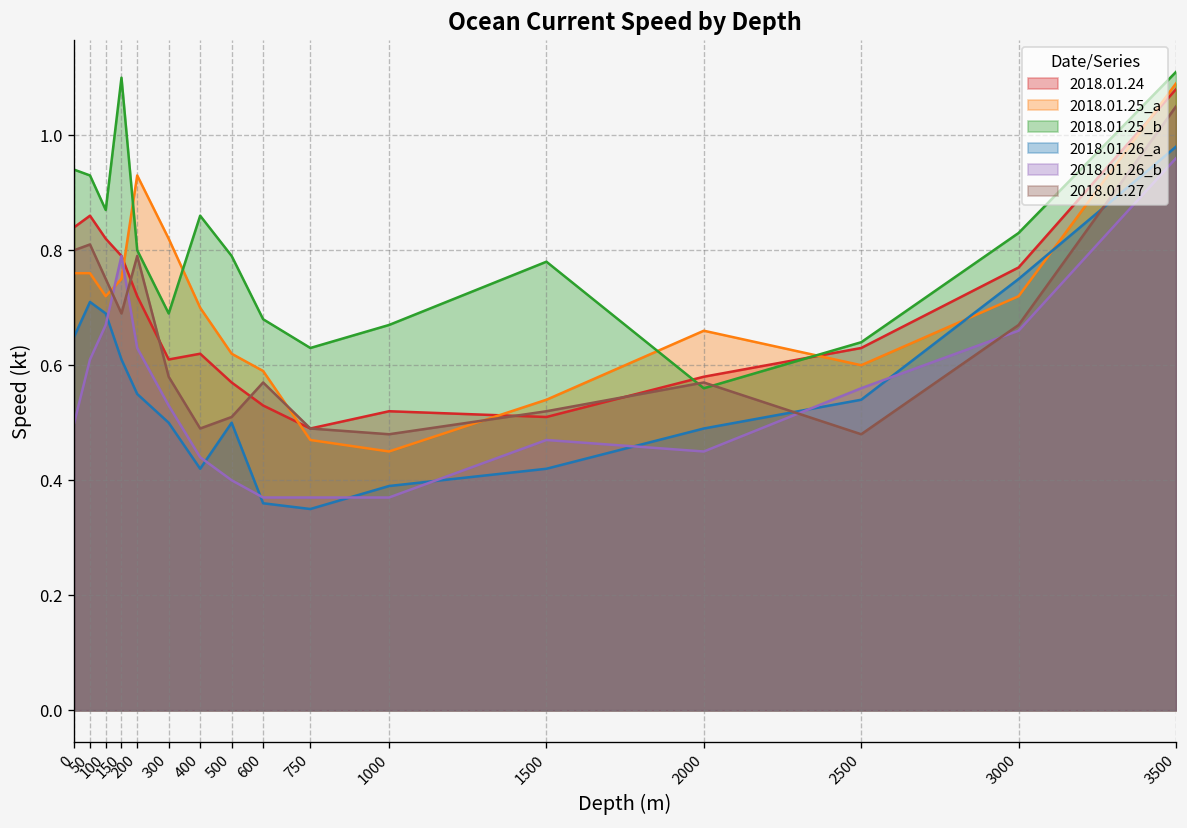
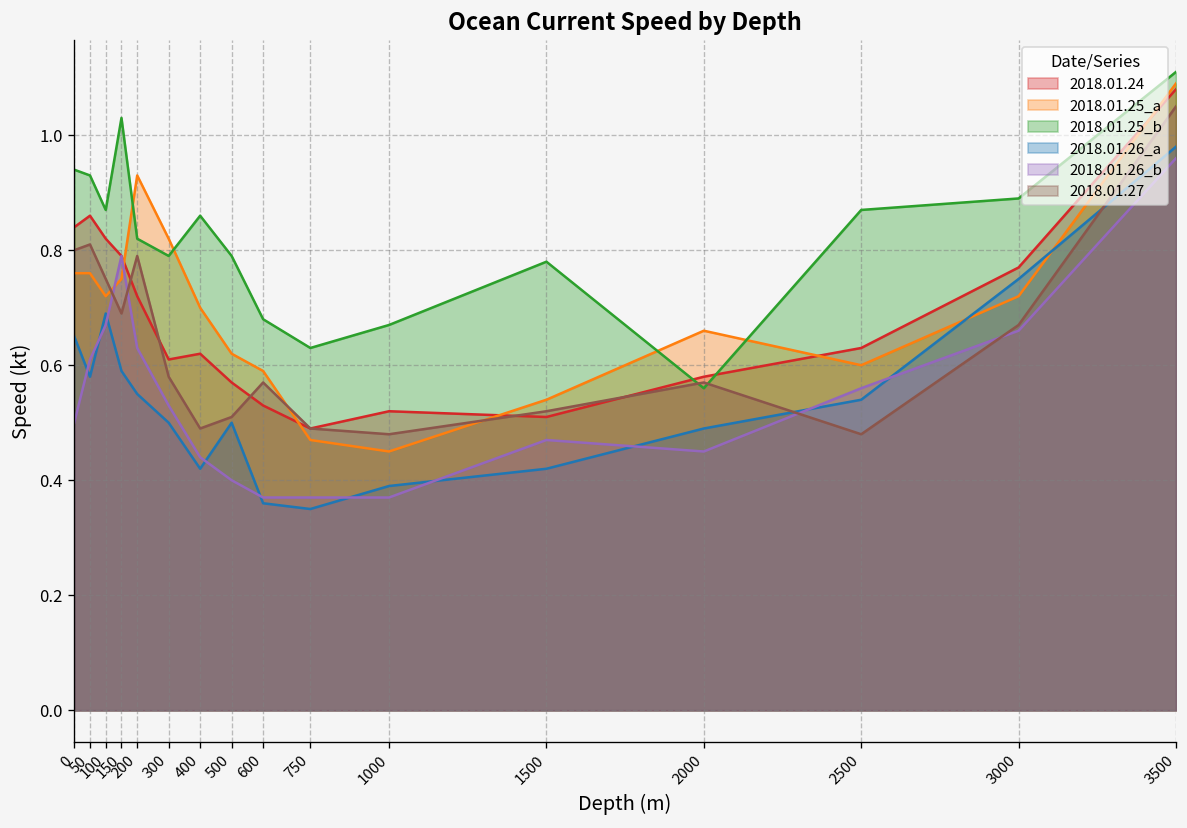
2018.01.26_a, 50: 0.71 -> 0.58
2018.01.25_b, 150: 1.10 -> 1.03
2018.01.26_a, 150: 0.61 -> 0.59
2018.01.25_b, 200: 0.80 -> 0.82
2018.01.25_b, 300: 0.69 -> 0.79
2018.01.25_b, 2500: 0.64 -> 0.87
2018.01.25_b, 3000: 0.83 -> 0.89
